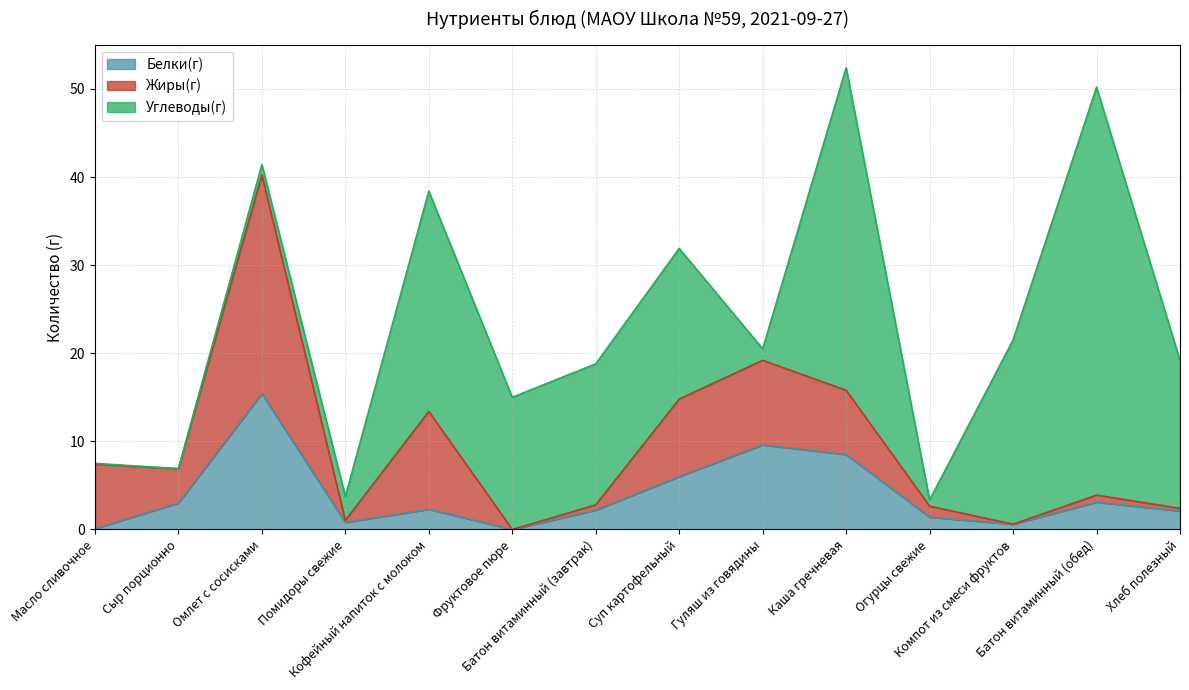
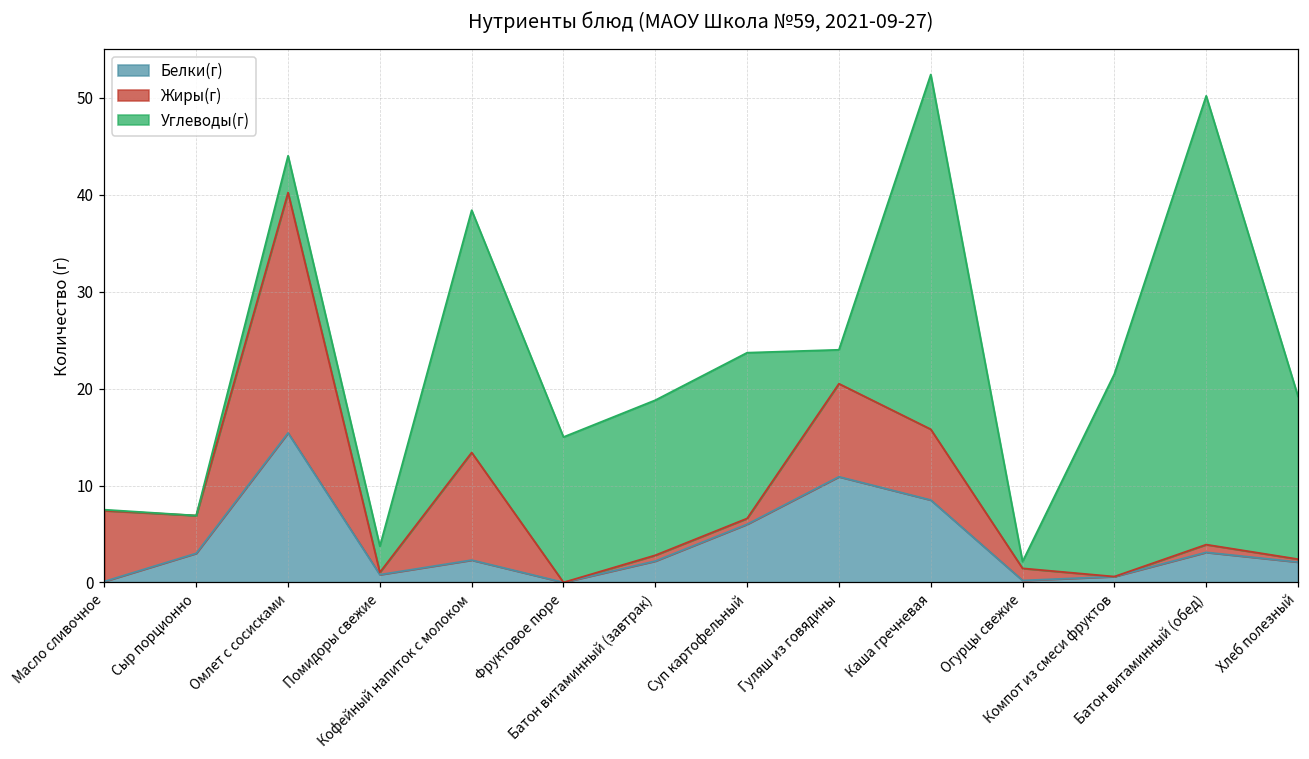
Углеводы(г), Омлет с сосисками: 1 -> 4
Жиры(г), Суп картофельный: 9 -> 1
Белки(г), Гуляш из говядины: 10 -> 11
Углеводы(г), Гуляш из говядины: 1 -> 4
Белки(г), Огурцы свежие: 1 -> 0
